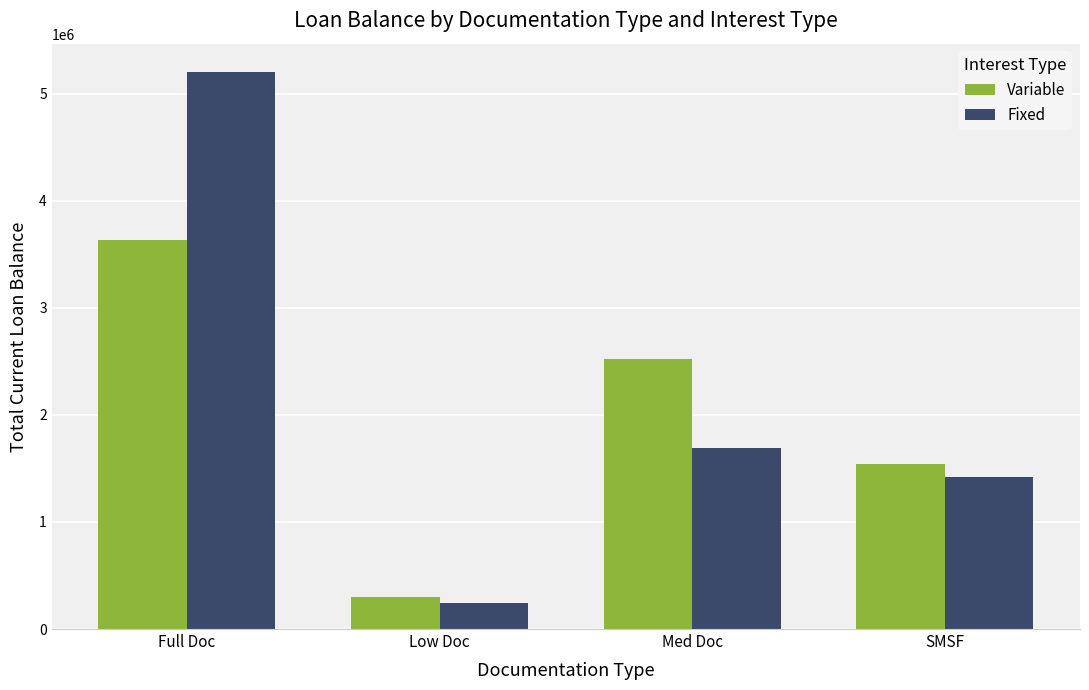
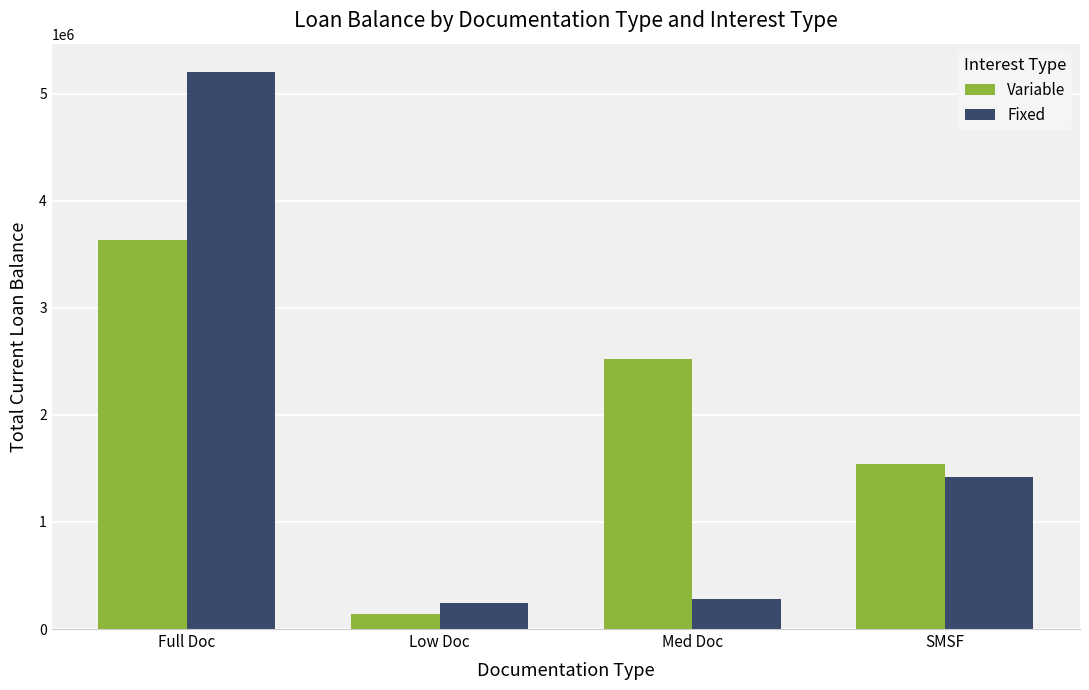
Variable, Low Doc: 300000 -> 140000
Fixed, Med Doc: 1700000 -> 280000
